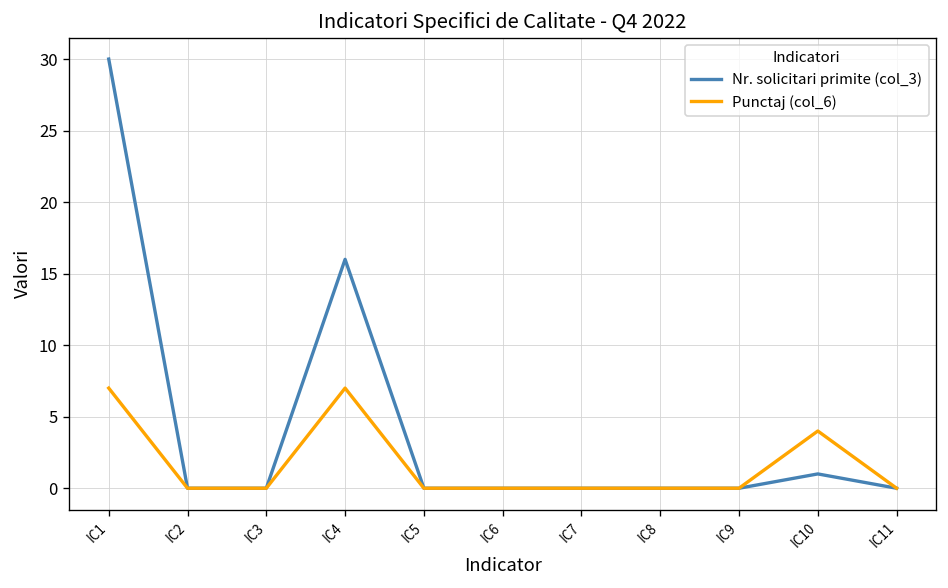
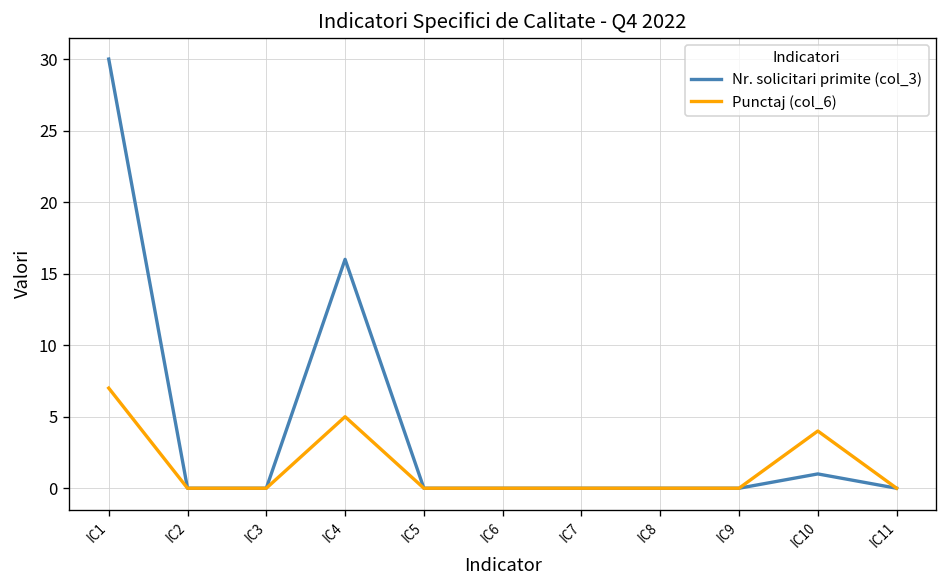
Punctaj (col_6), IC4: 7 -> 5
